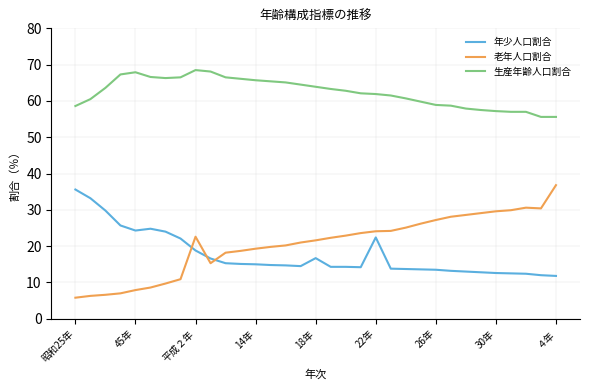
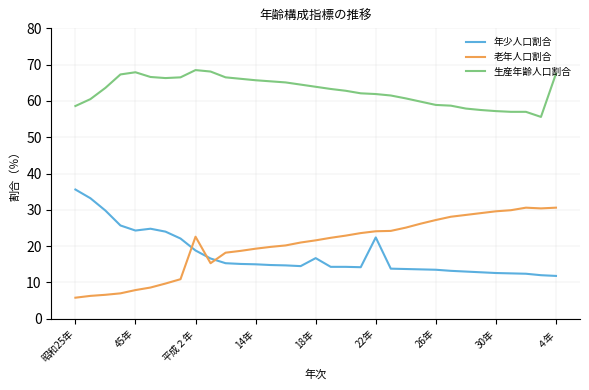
老年人口割合, ４年: 37 -> 31
生産年齢人口割合, ４年: 56 -> 68
